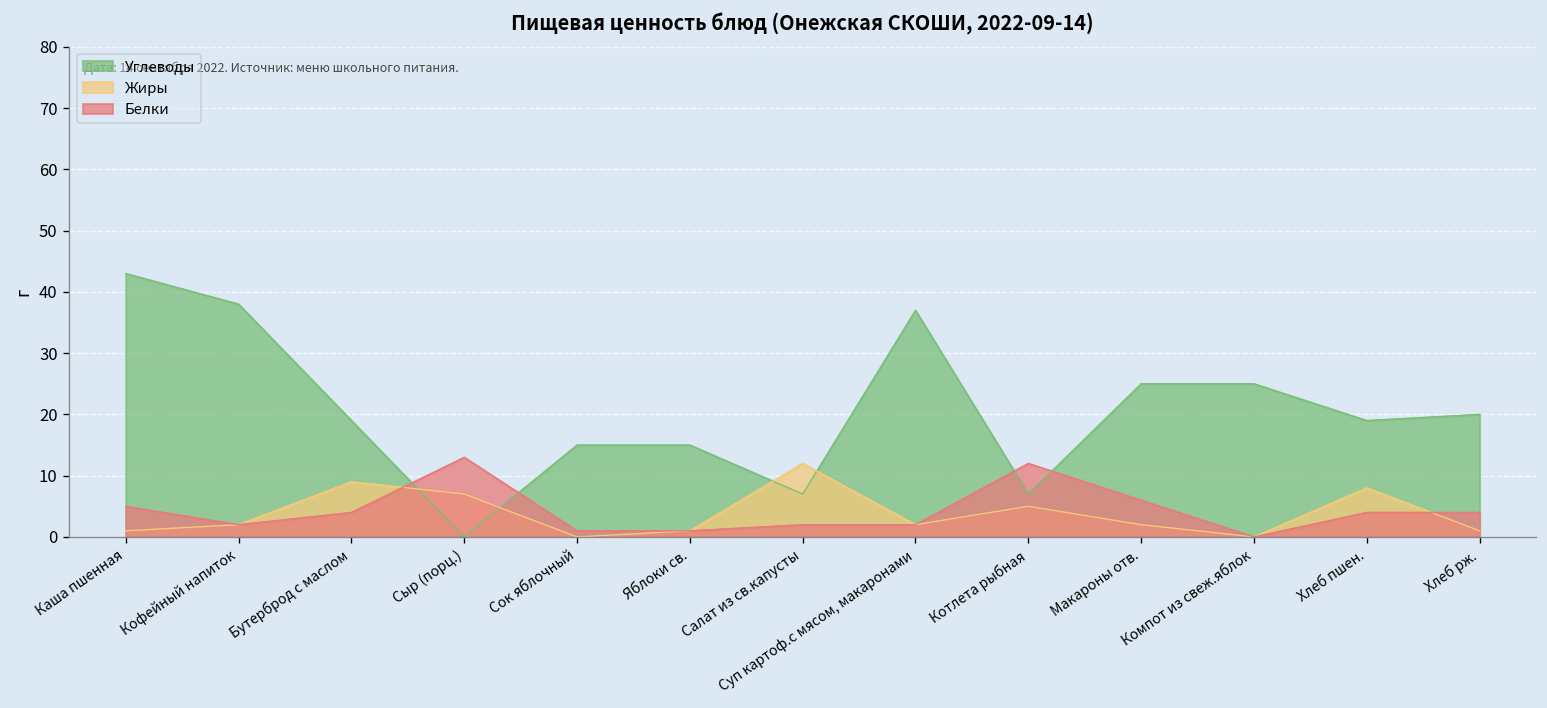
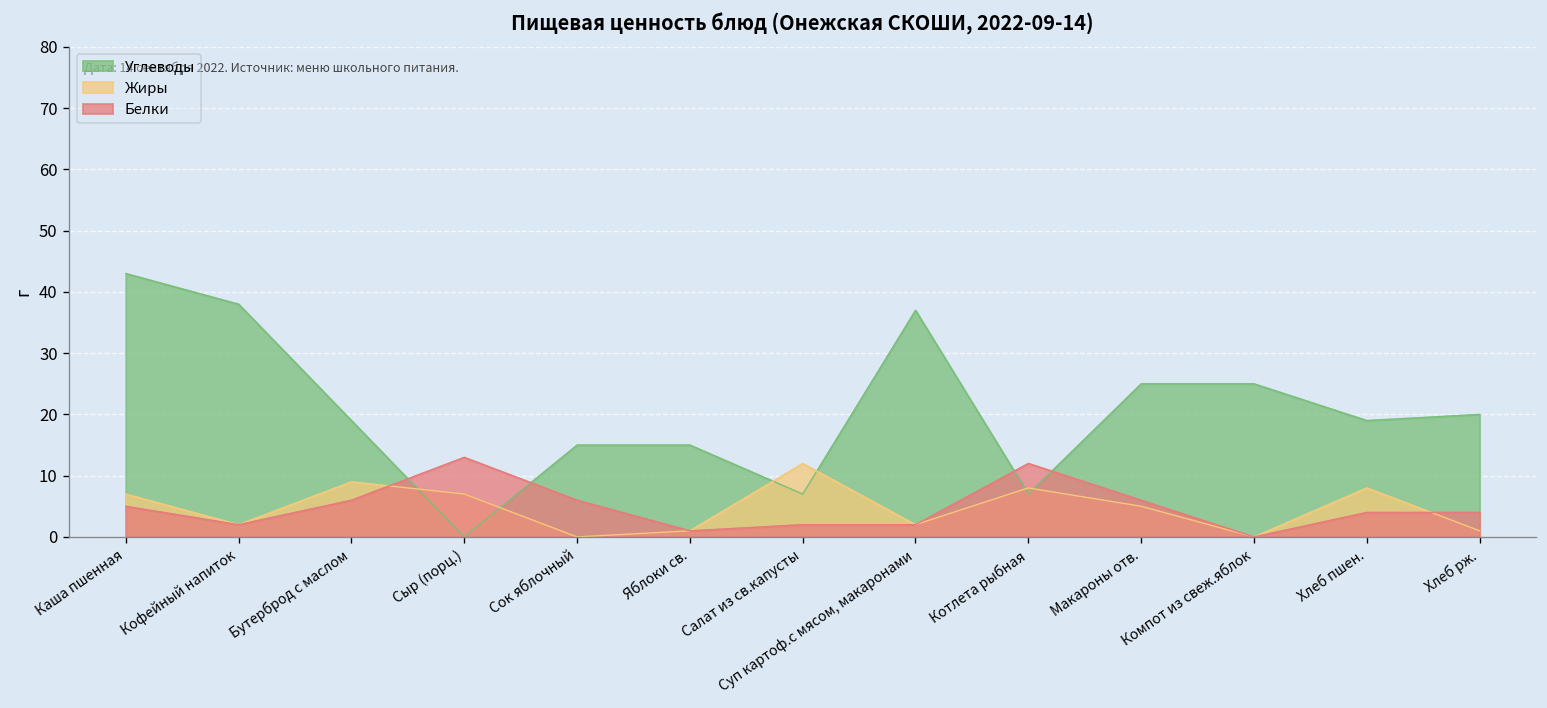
Жиры, Каша пшенная: 1 -> 7
Белки, Бутерброд с маслом: 4 -> 6
Белки, Сок яблочный: 1 -> 6
Жиры, Котлета рыбная: 5 -> 8
Жиры, Макароны отв.: 2 -> 5
